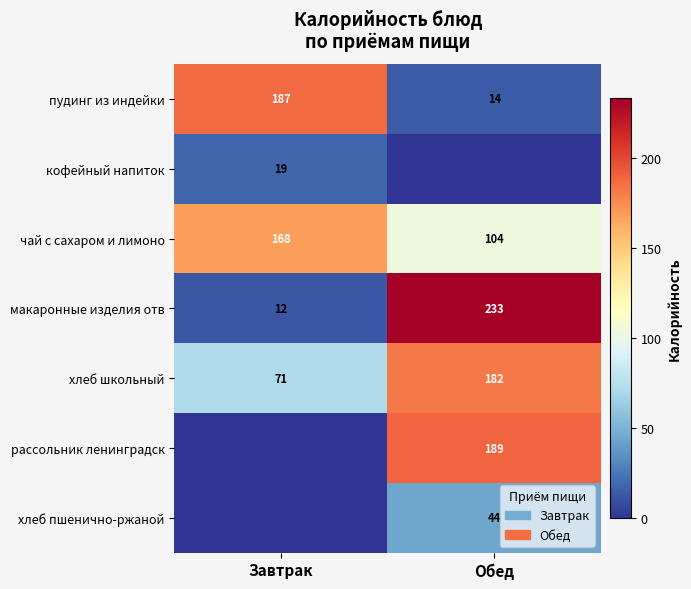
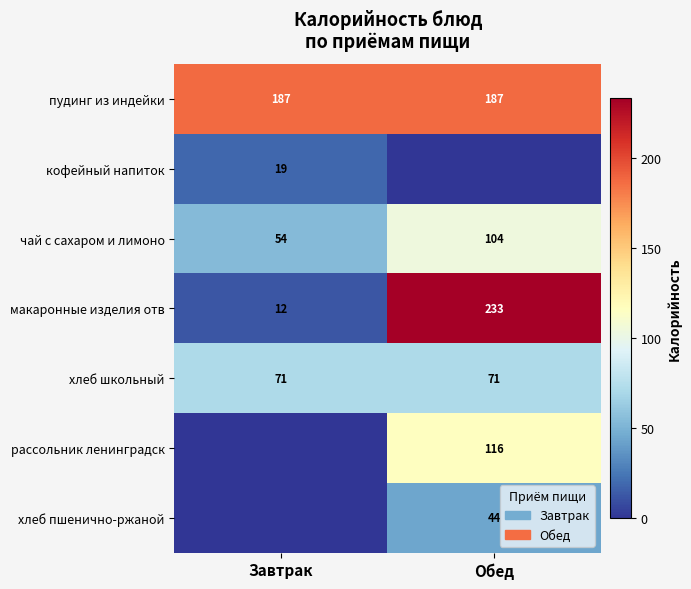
пудинг из индейки, Обед: 14 -> 187
чай с сахаром и лимоно, Завтрак: 168 -> 54
хлеб школьный, Обед: 182 -> 71
рассольник ленинградск, Обед: 189 -> 116
